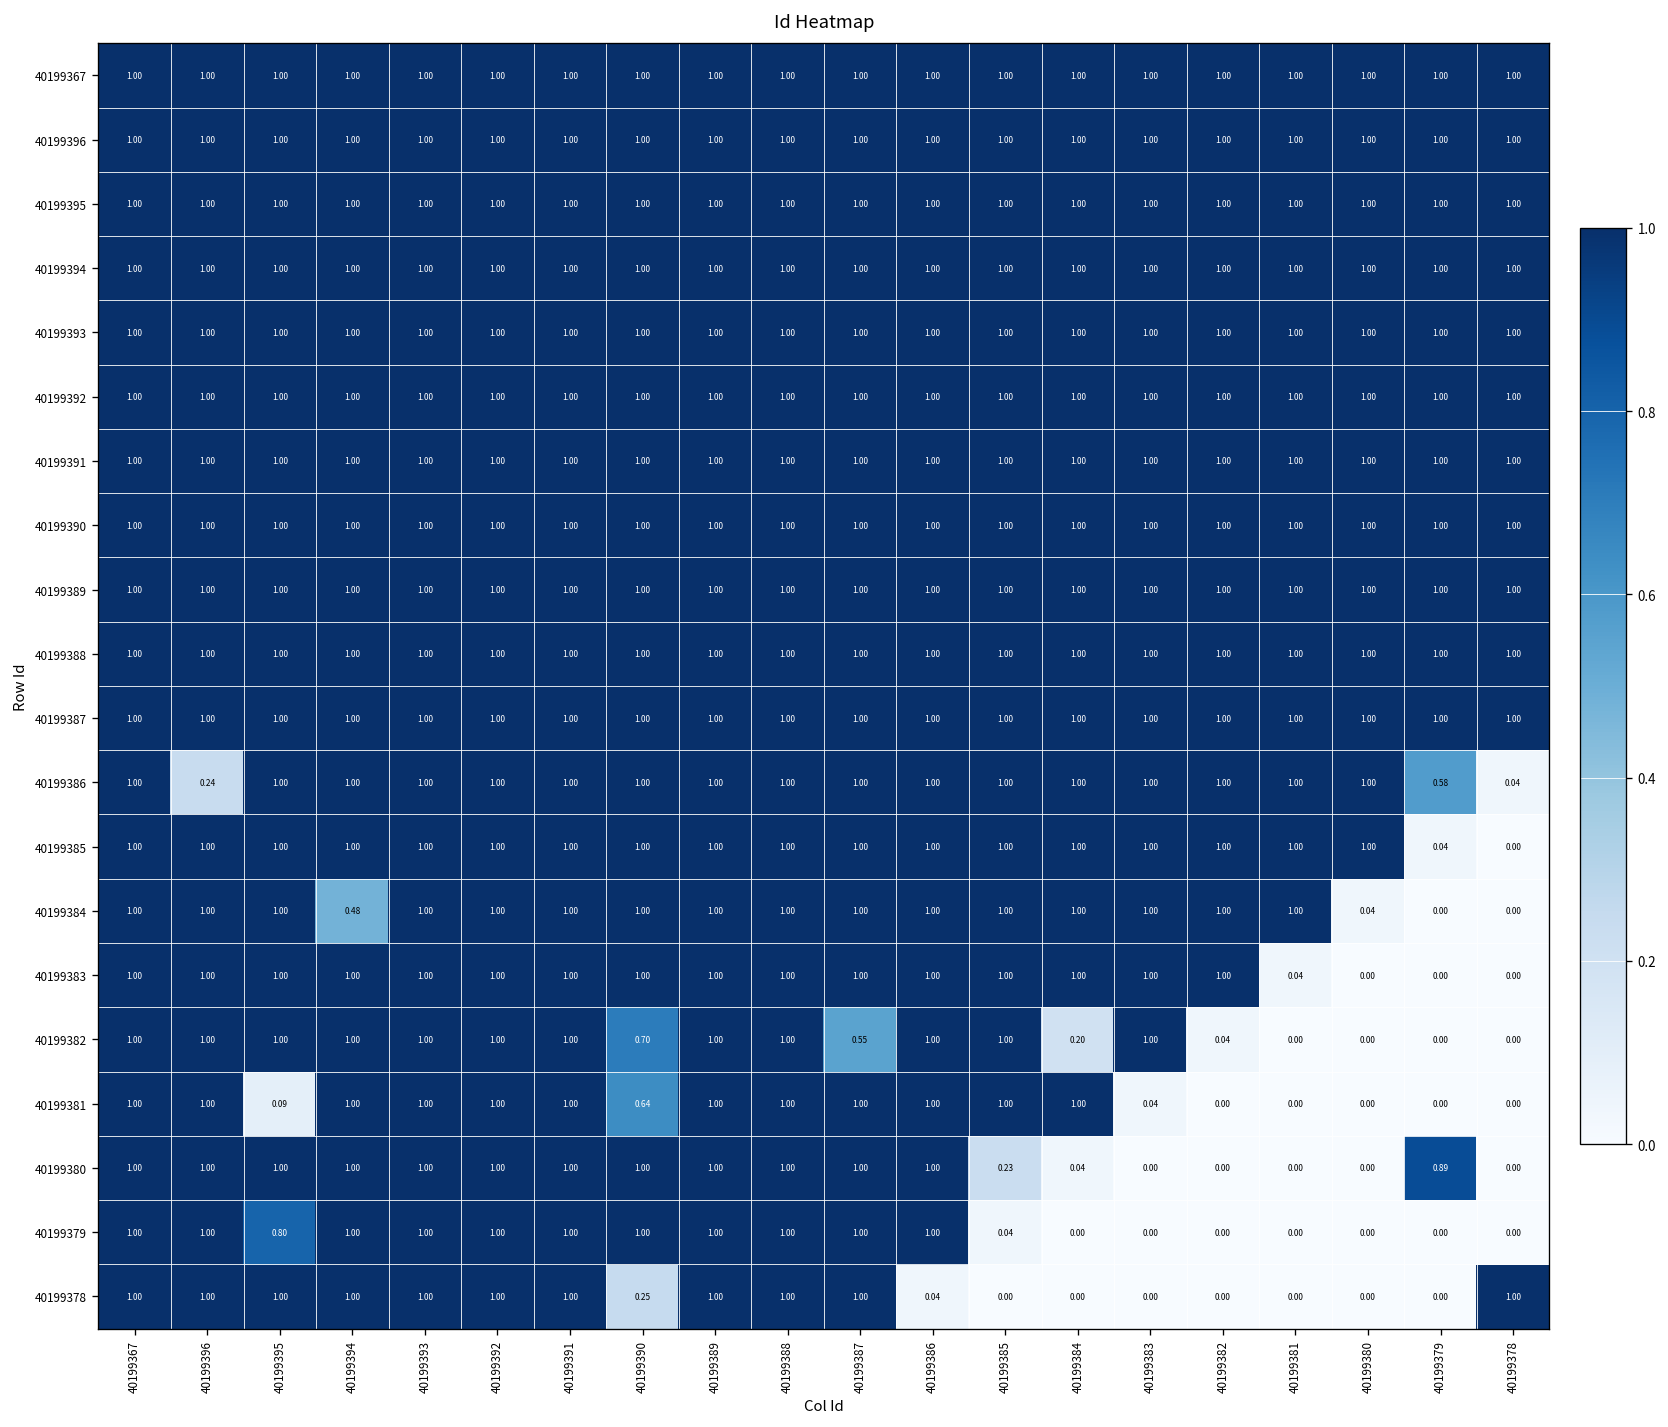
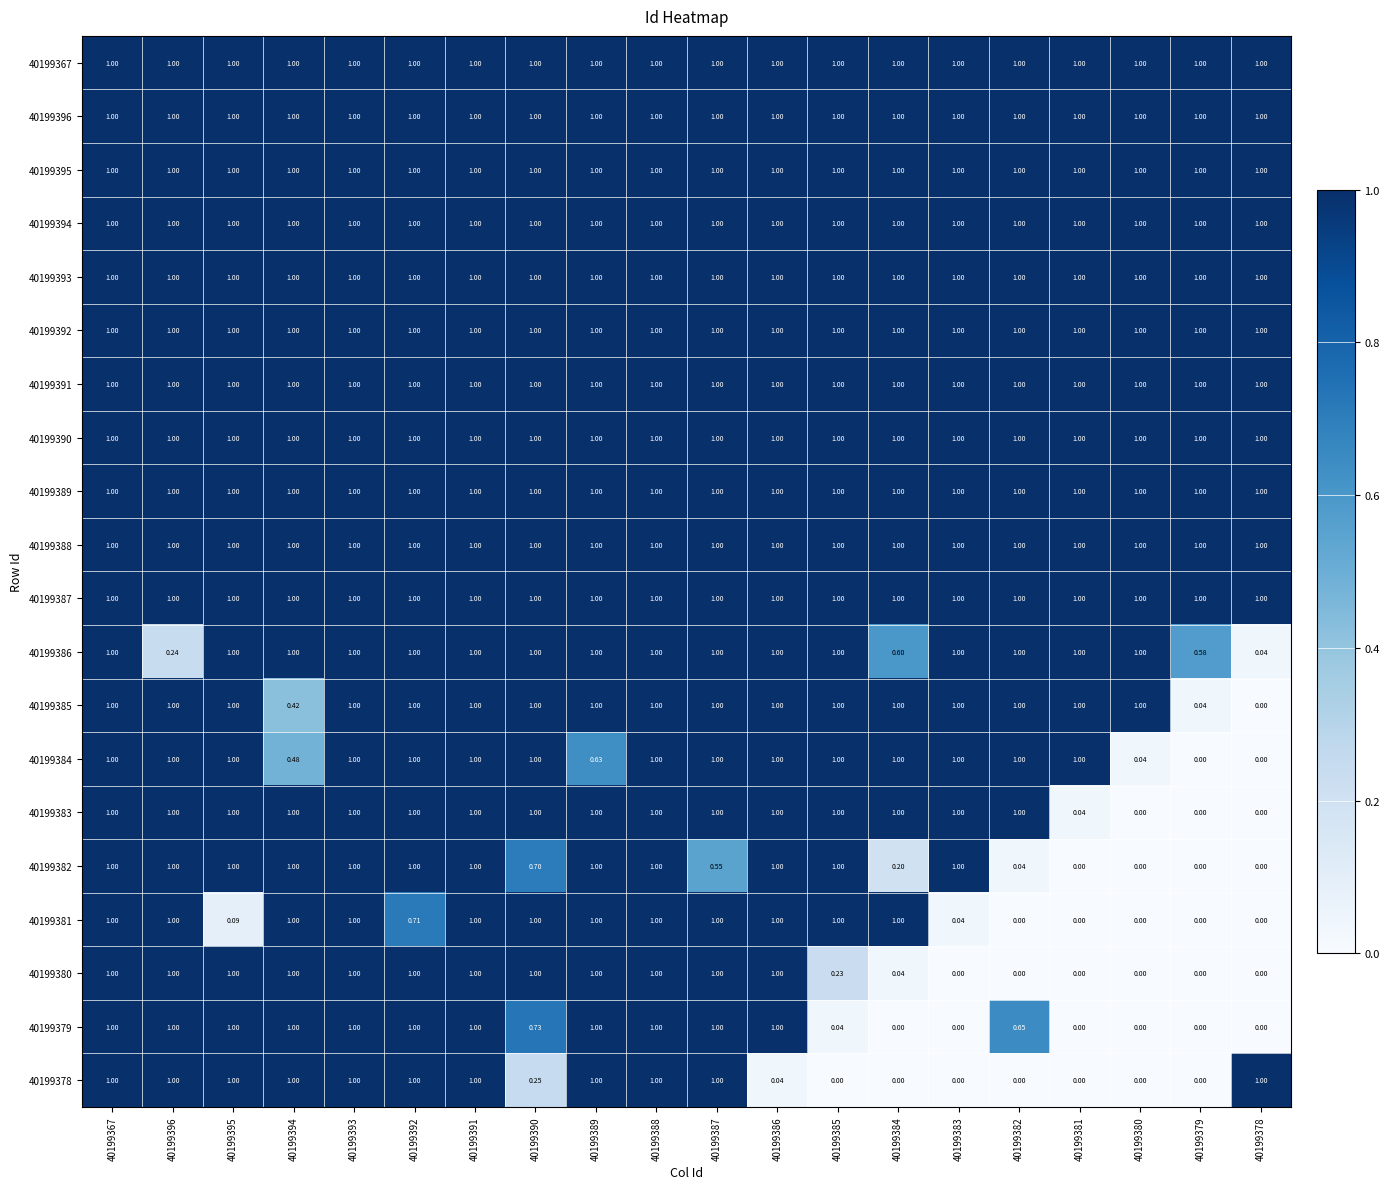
40199386, 40199384: 1.00 -> 0.60
40199385, 40199394: 1.00 -> 0.42
40199384, 40199389: 1.00 -> 0.63
40199381, 40199392: 1.00 -> 0.71
40199381, 40199390: 0.64 -> 1.00
40199380, 40199379: 0.89 -> 0.00
40199379, 40199395: 0.80 -> 1.00
40199379, 40199390: 1.00 -> 0.73
40199379, 40199382: 0.00 -> 0.65
